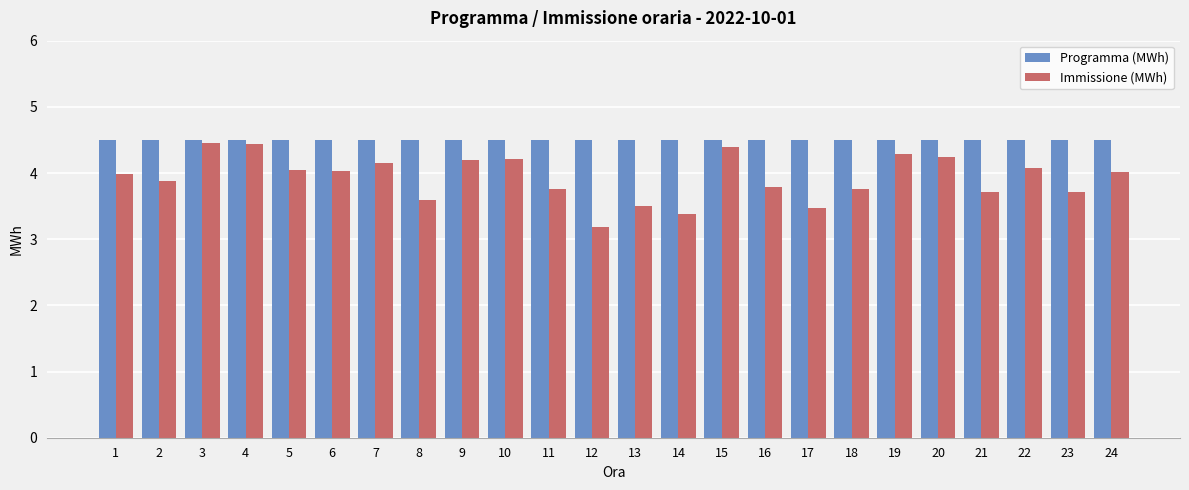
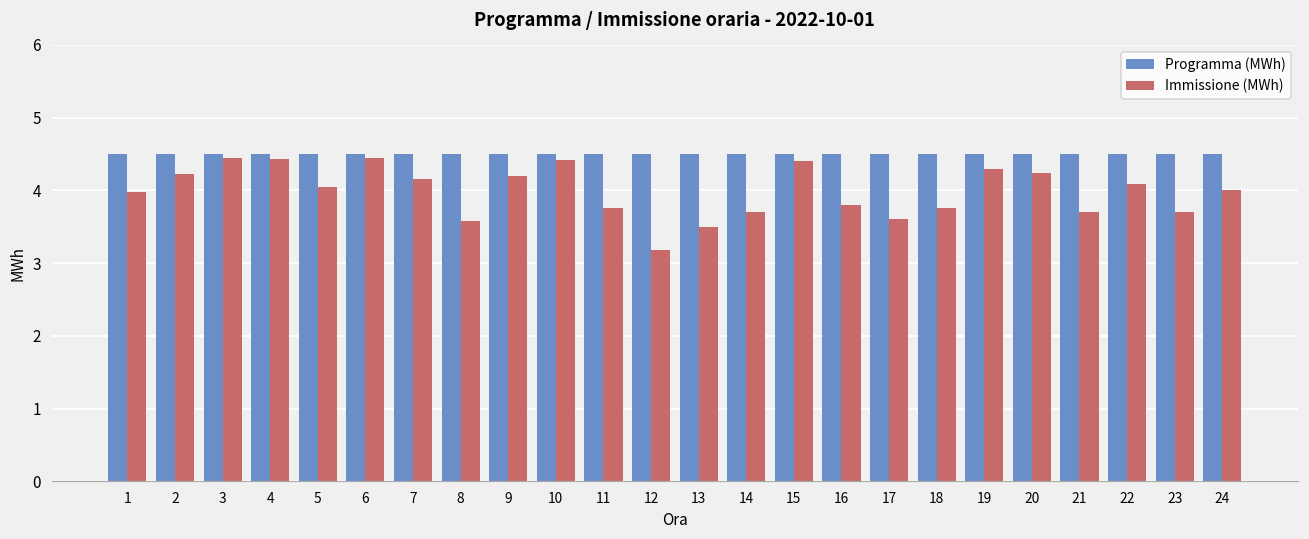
Immissione (MWh), 2: 3.9 -> 4.2
Immissione (MWh), 6: 4.0 -> 4.4
Immissione (MWh), 10: 4.2 -> 4.4
Immissione (MWh), 14: 3.4 -> 3.7
Immissione (MWh), 17: 3.5 -> 3.6
